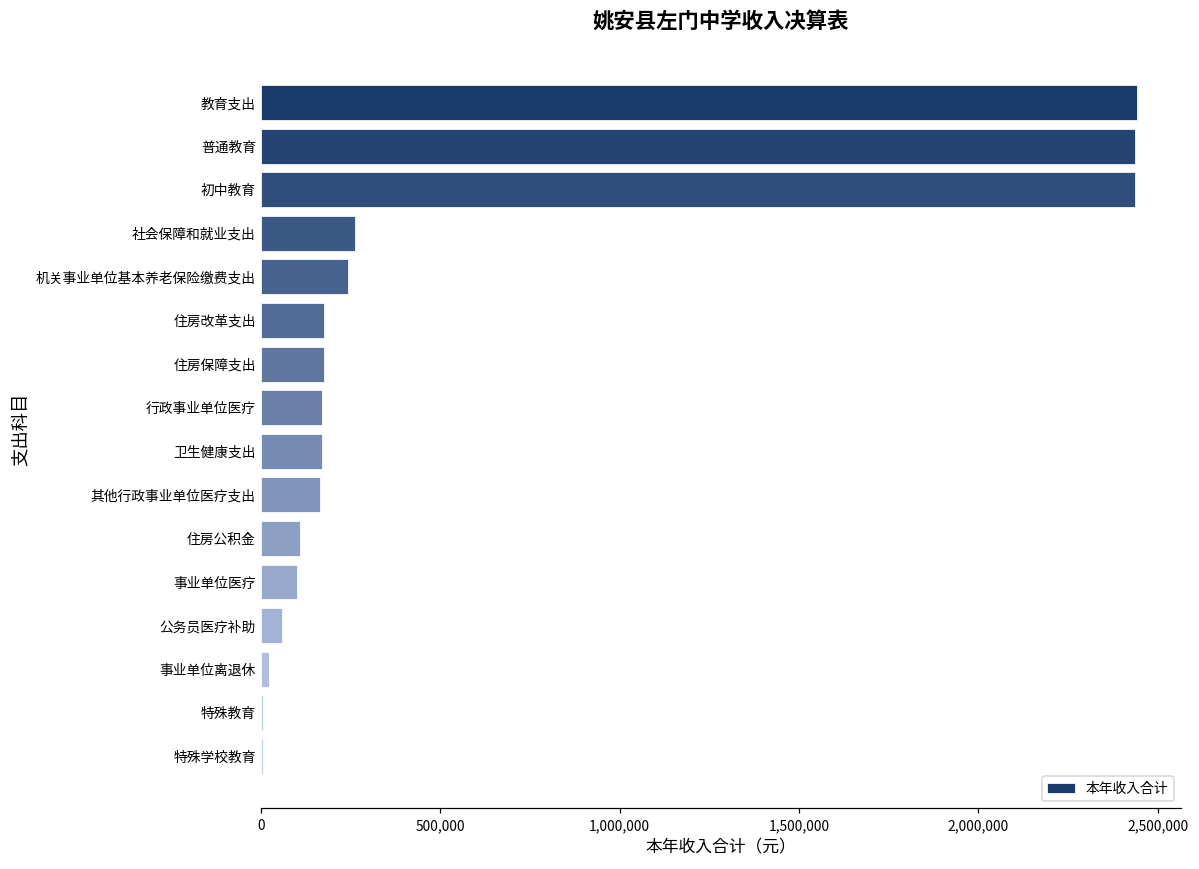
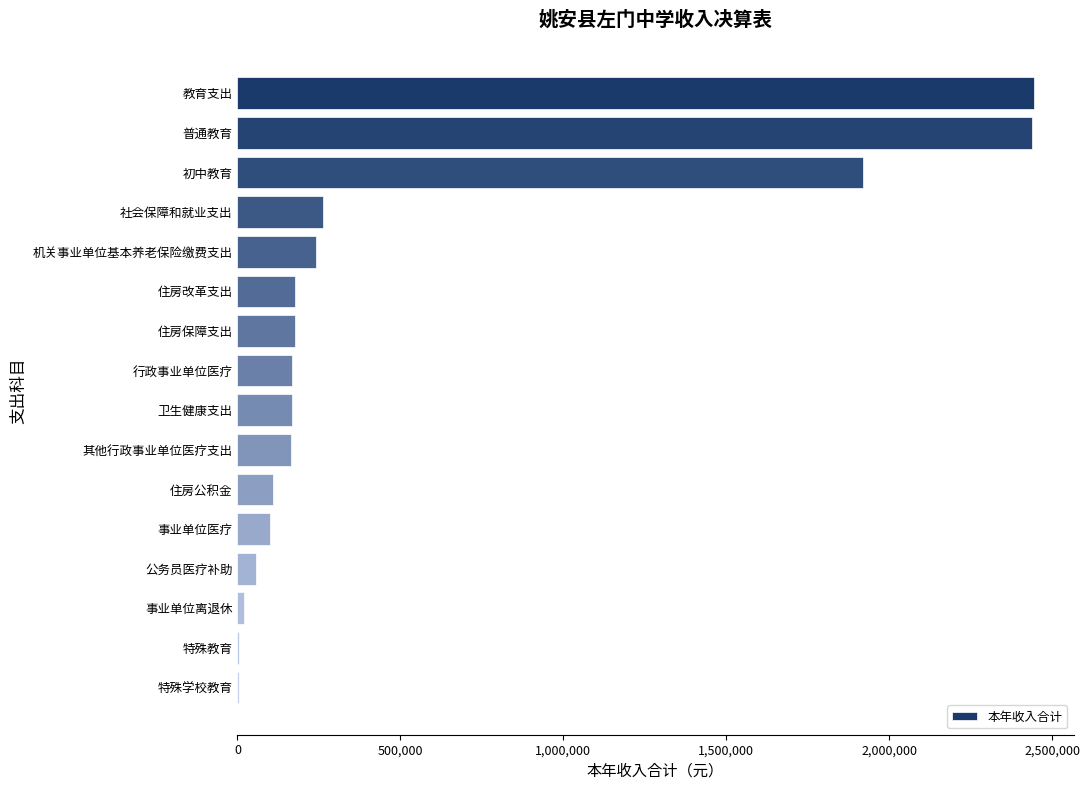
初中教育: 2,440,000 -> 1,920,000
